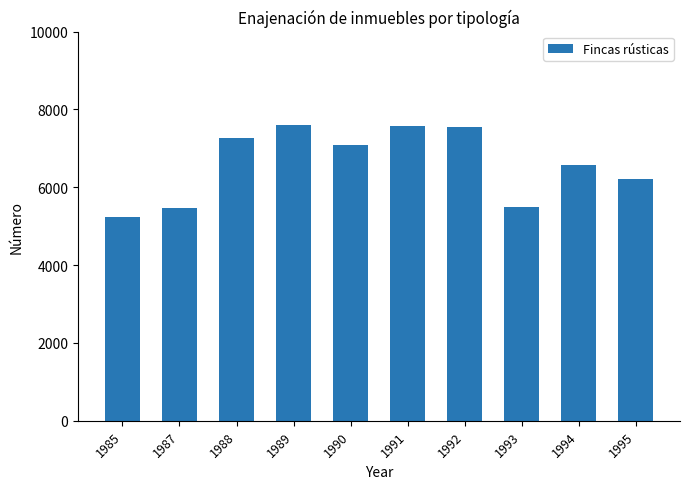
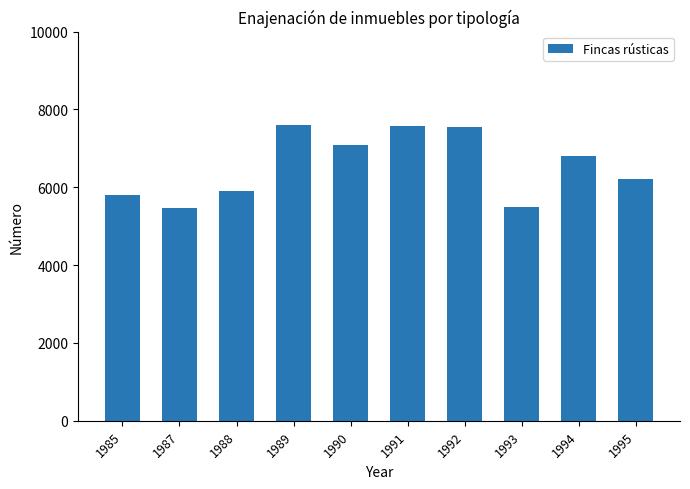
1985: 5300 -> 5800
1988: 7300 -> 5900
1994: 6600 -> 6800
